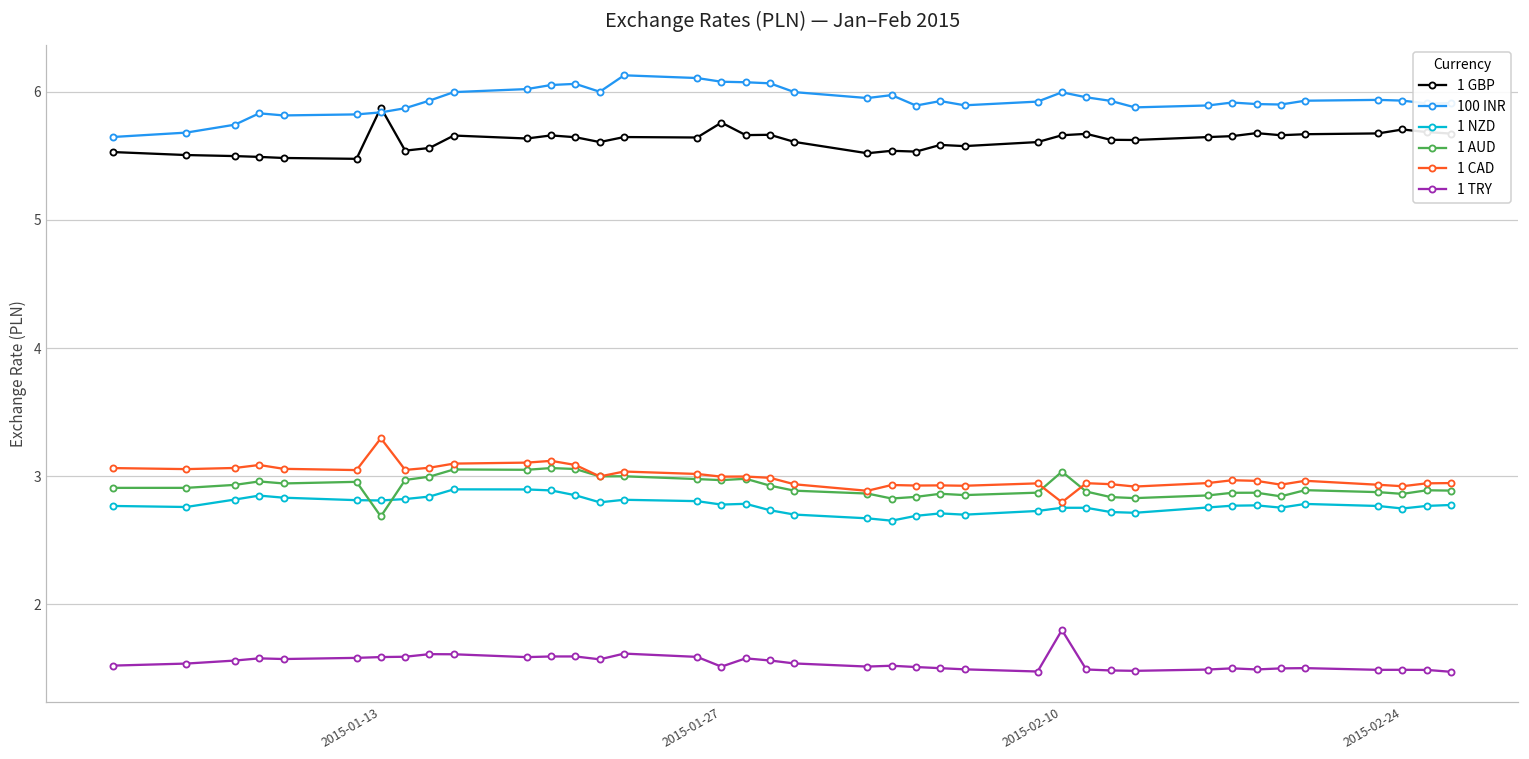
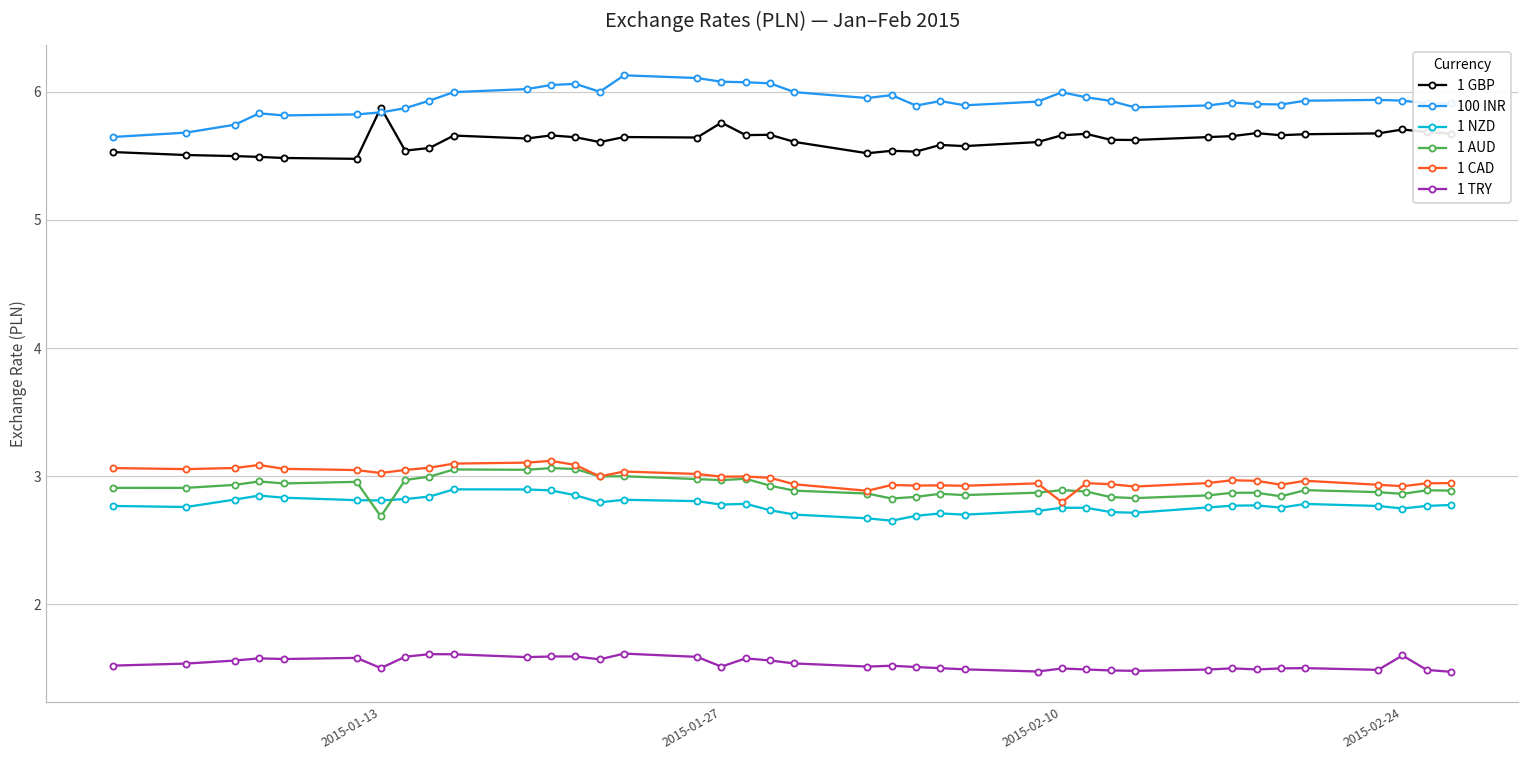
1 CAD, 2015-01-13: 3.30 -> 3.03
1 TRY, 2015-01-13: 1.59 -> 1.50
1 AUD, 2015-02-10: 3.04 -> 2.89
1 TRY, 2015-02-10: 1.8 -> 1.5
1 TRY, 2015-02-24: 1.49 -> 1.60
